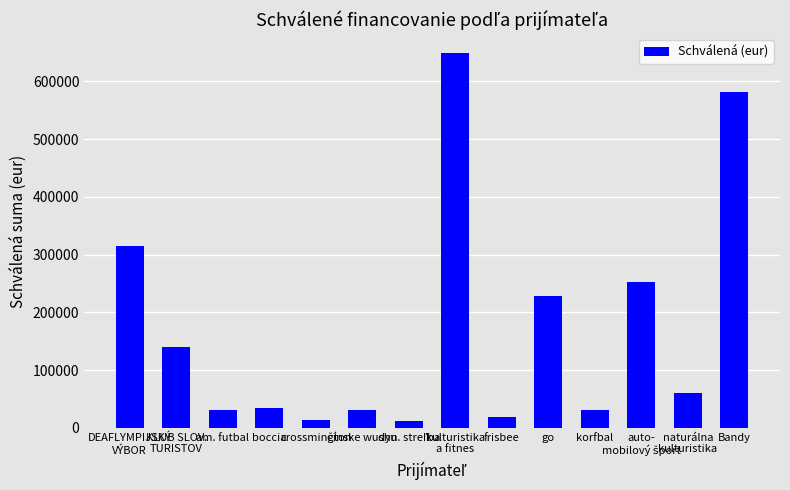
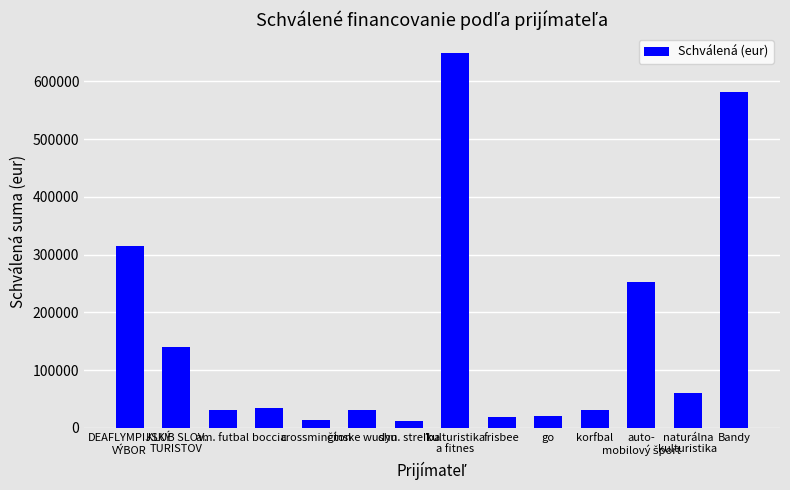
go: 230000 -> 20000
